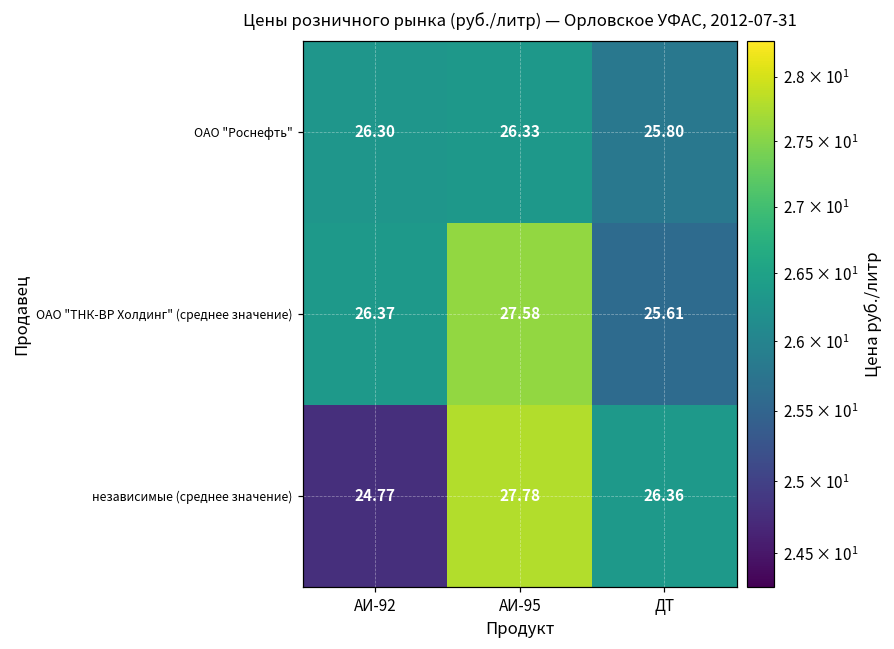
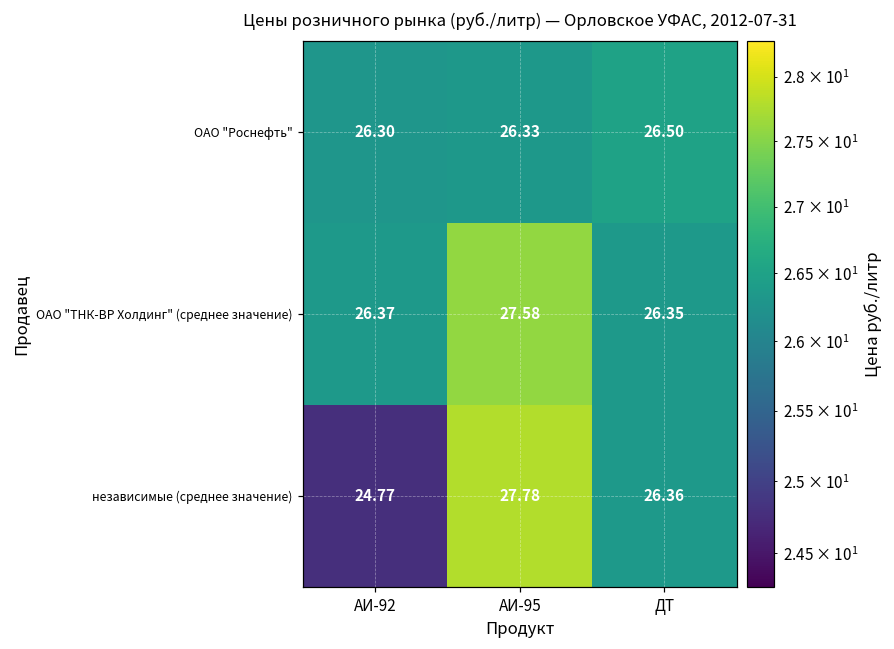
ОАО "Роснефть", ДТ: 25.80 -> 26.50
ОАО "ТНК-ВР Холдинг" (среднее значение), ДТ: 25.61 -> 26.35
